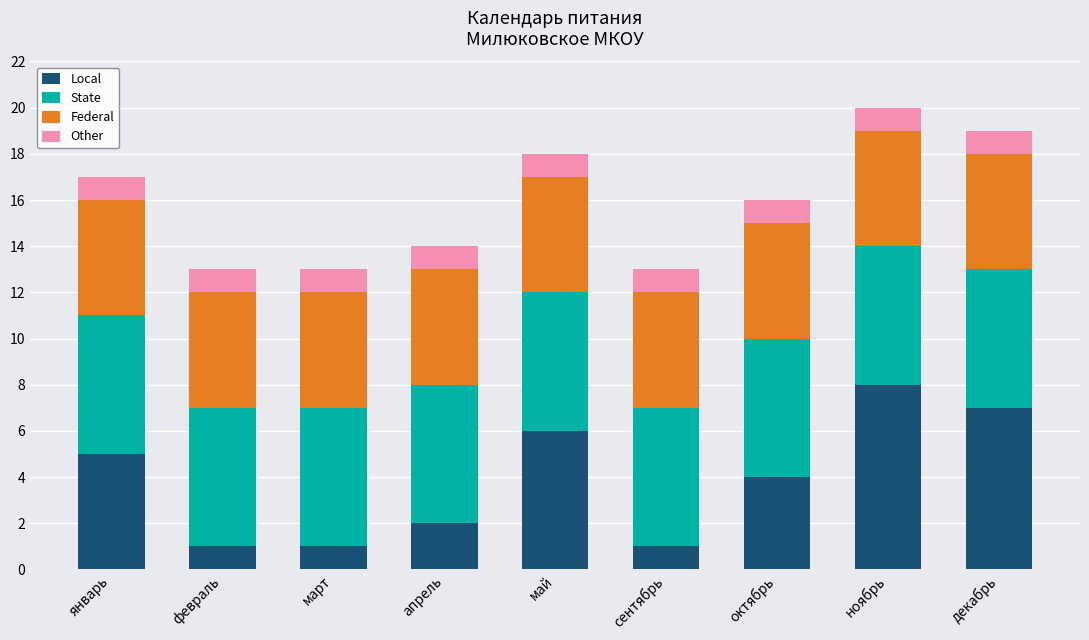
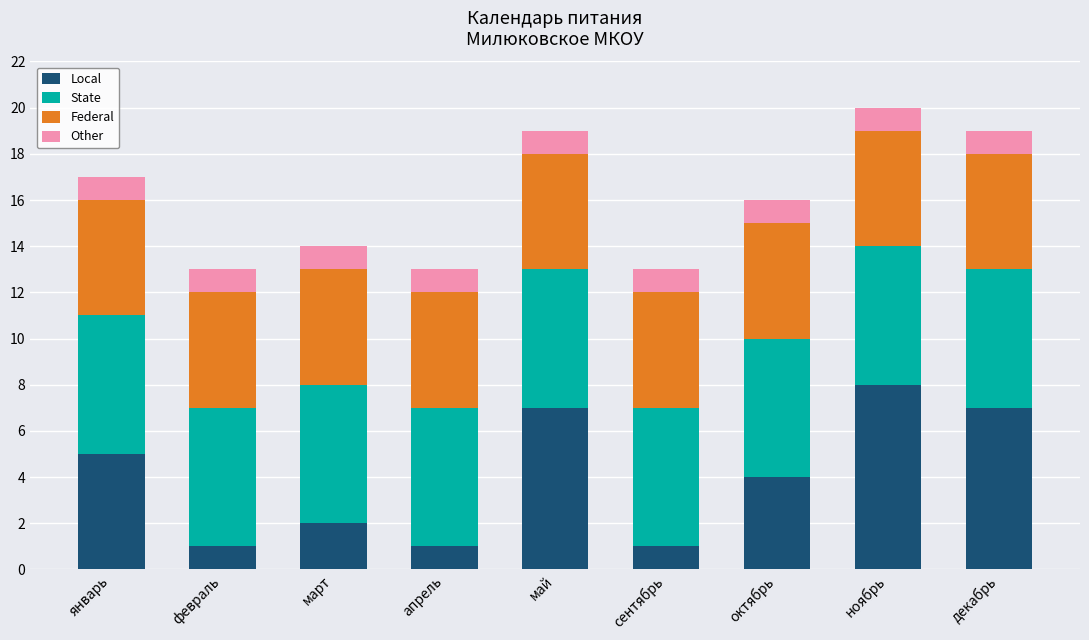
Local, март: 1 -> 2
Local, апрель: 2 -> 1
Local, май: 6 -> 7
